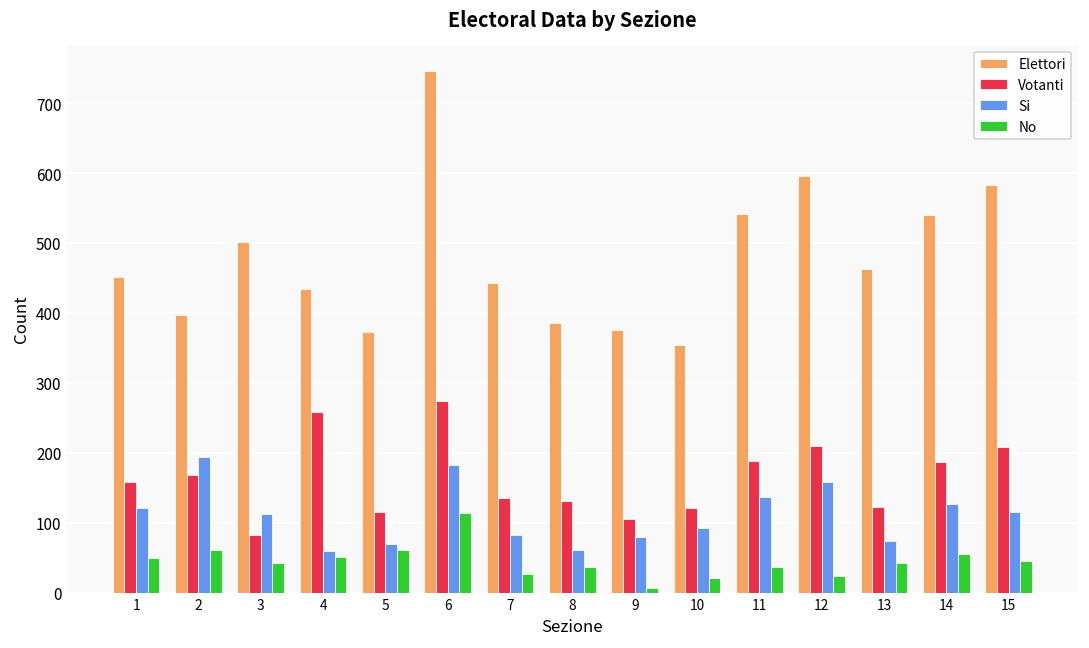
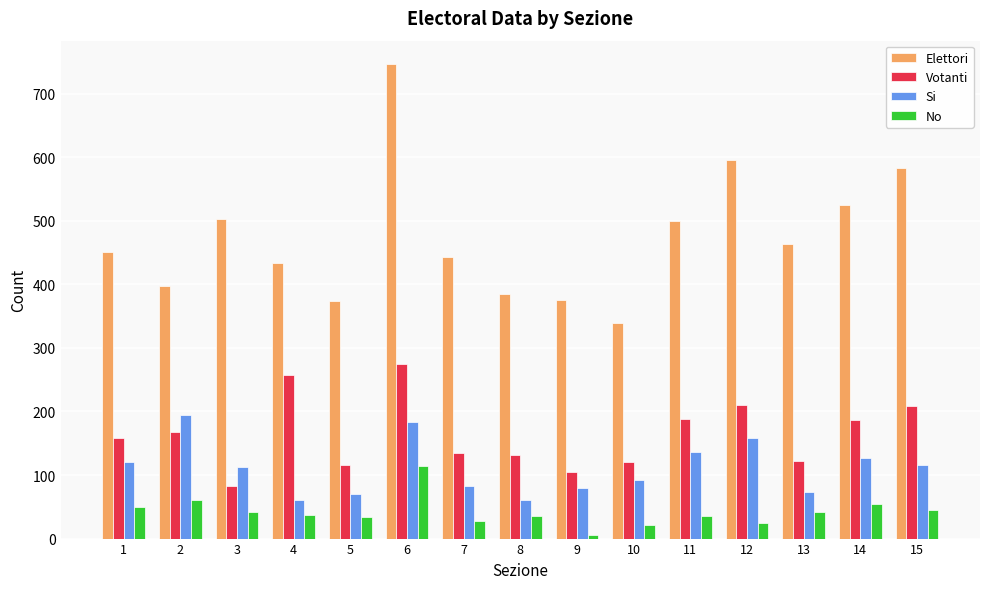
No, 4: 50 -> 40
No, 5: 60 -> 30
Elettori, 10: 350 -> 340
Elettori, 11: 540 -> 500
Elettori, 14: 540 -> 530
